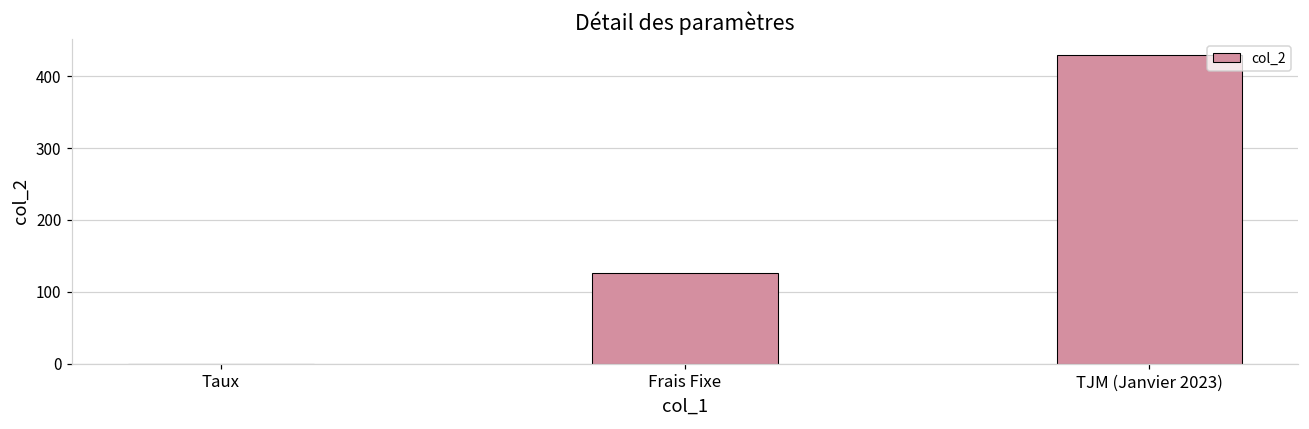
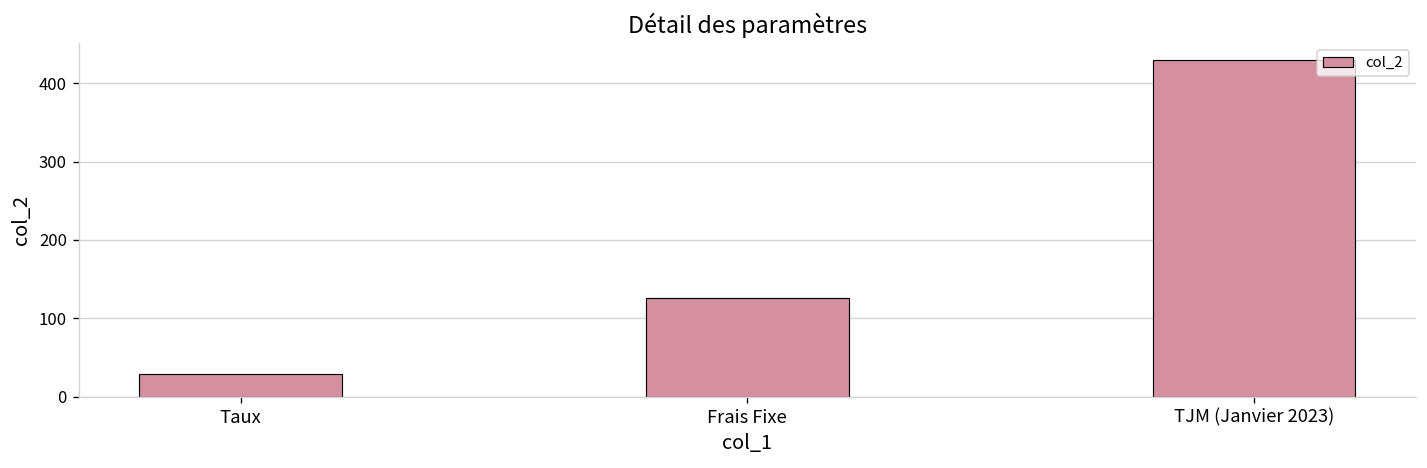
Taux: 0 -> 30
